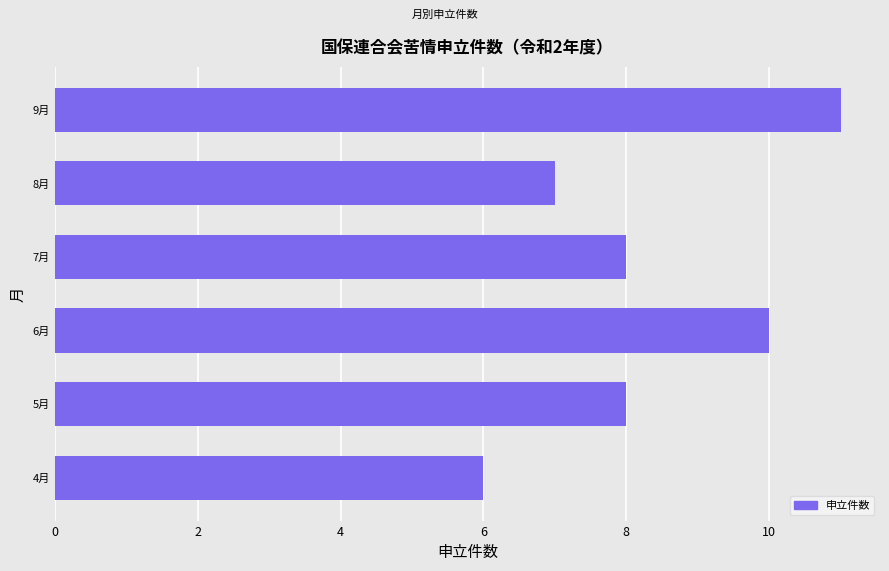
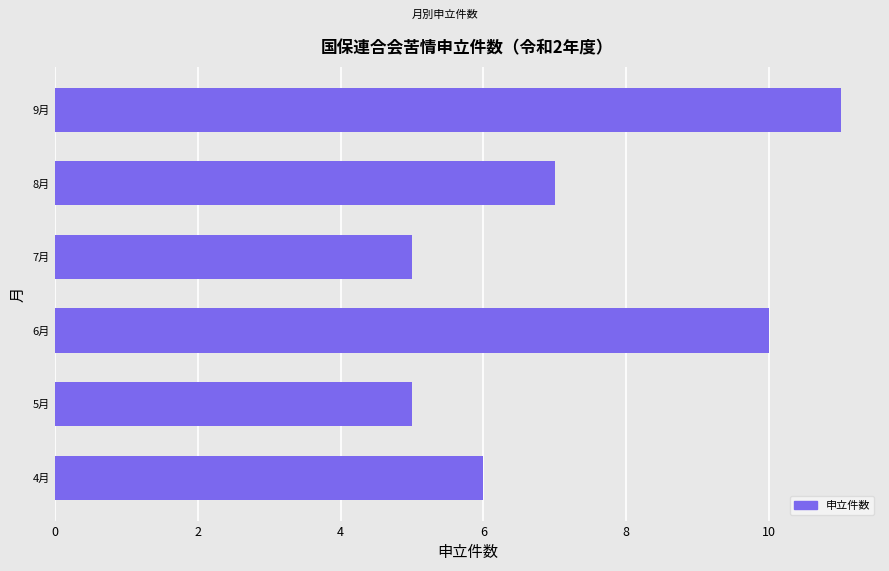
7月: 8 -> 5
5月: 8 -> 5
